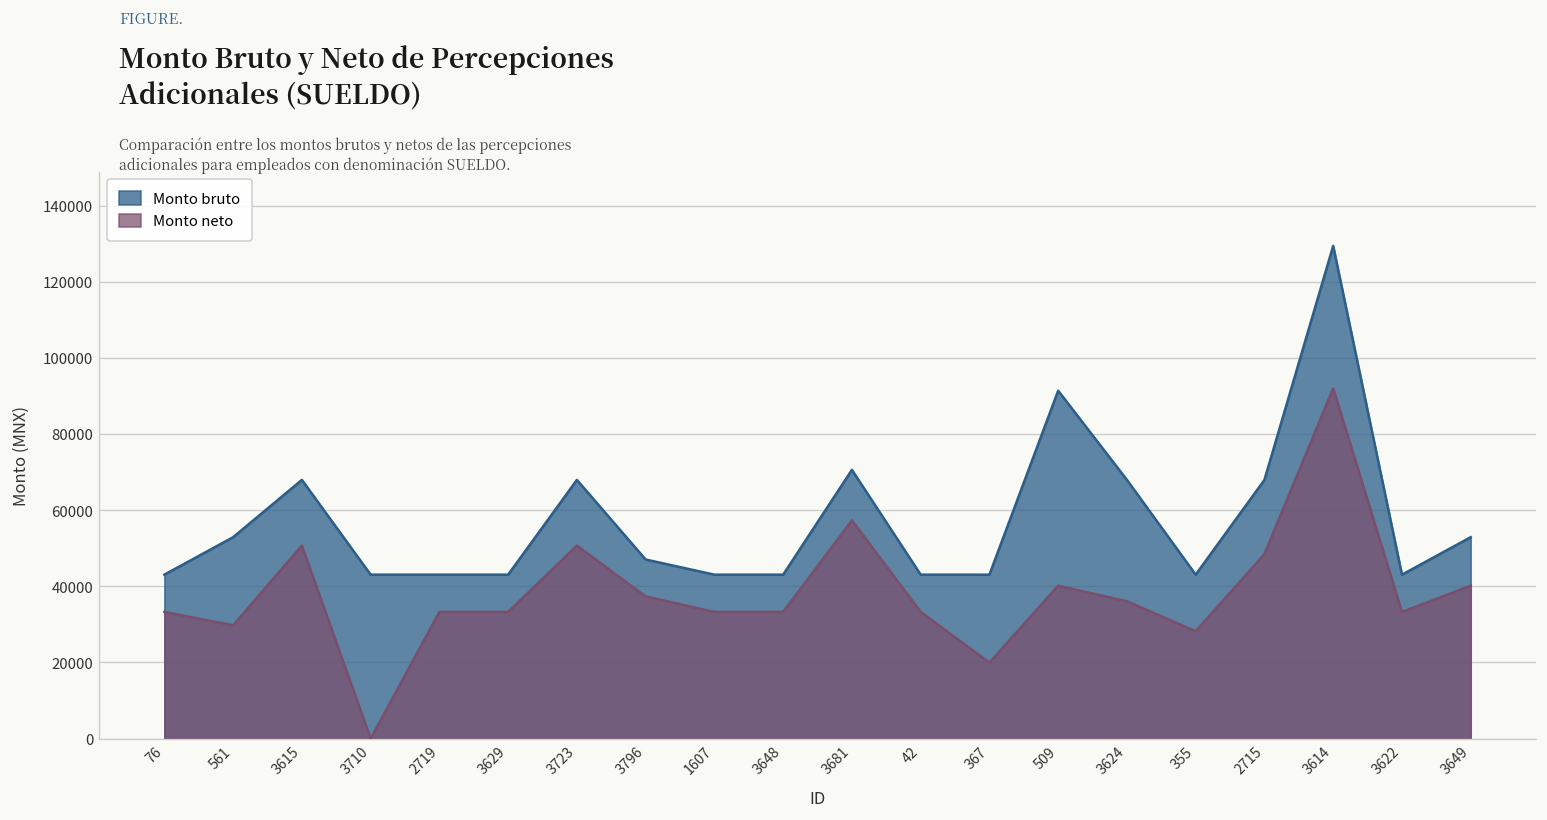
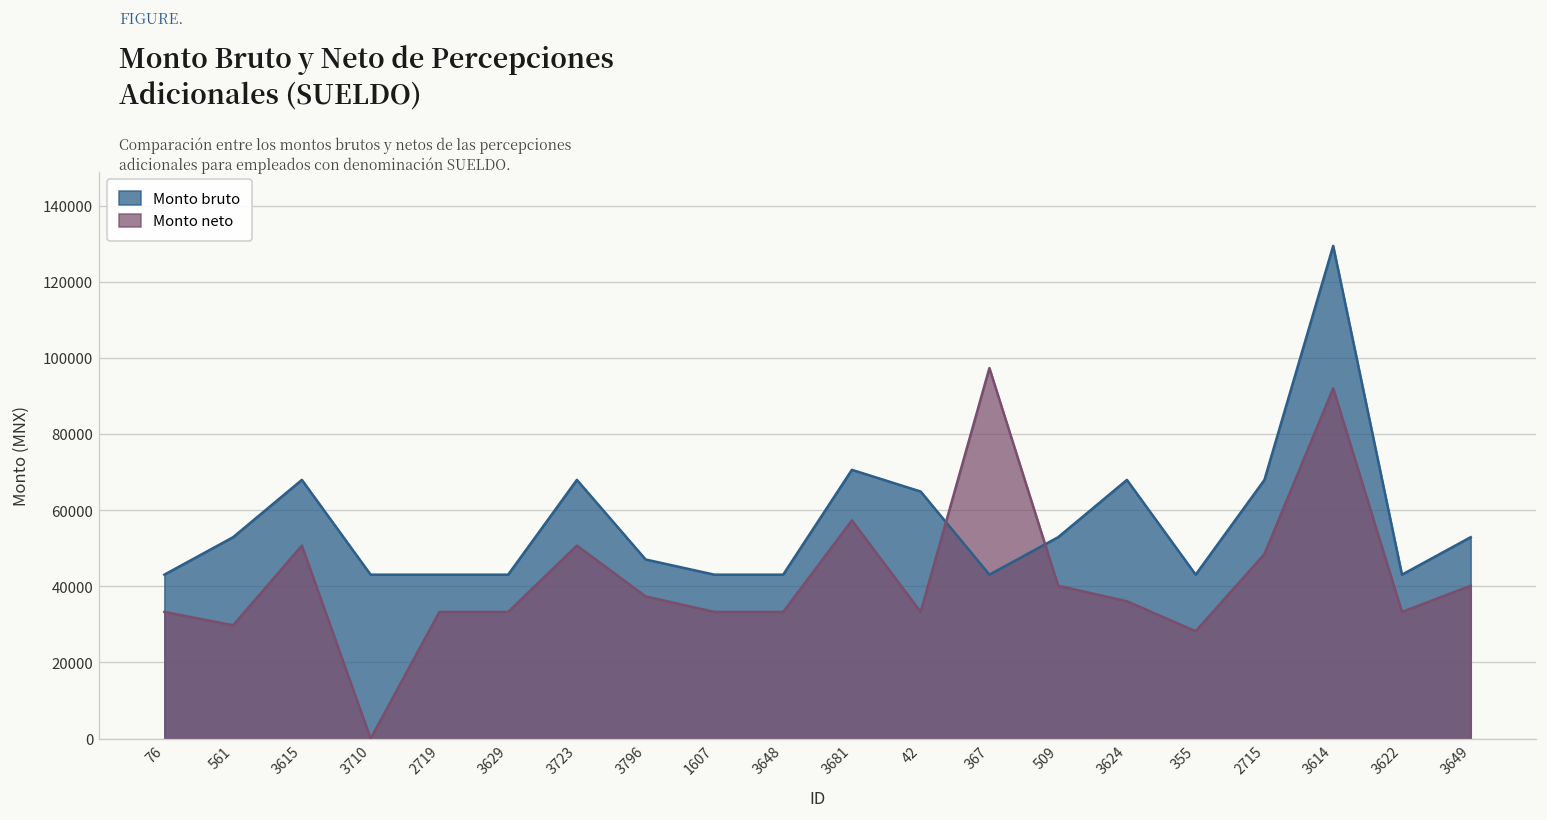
Monto bruto, 42: 43000 -> 65000
Monto neto, 367: 20000 -> 97000
Monto bruto, 509: 91000 -> 53000
